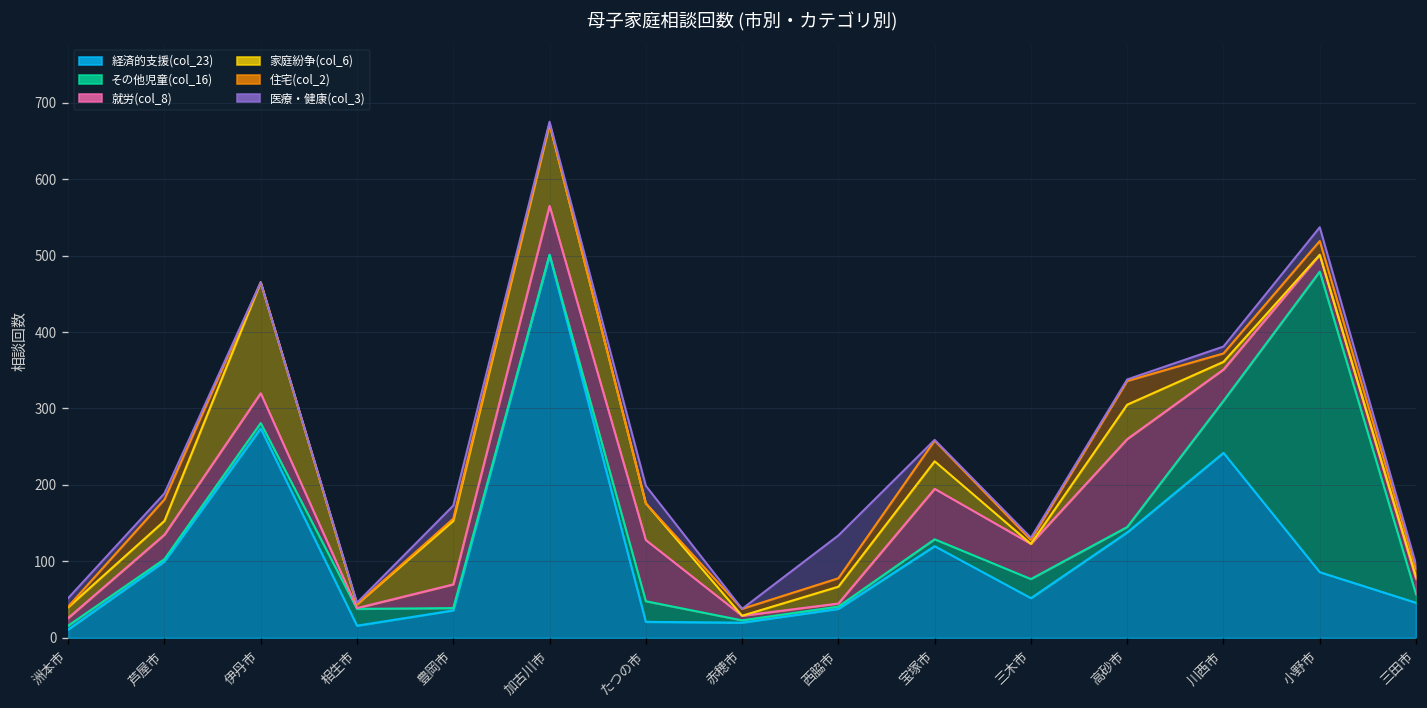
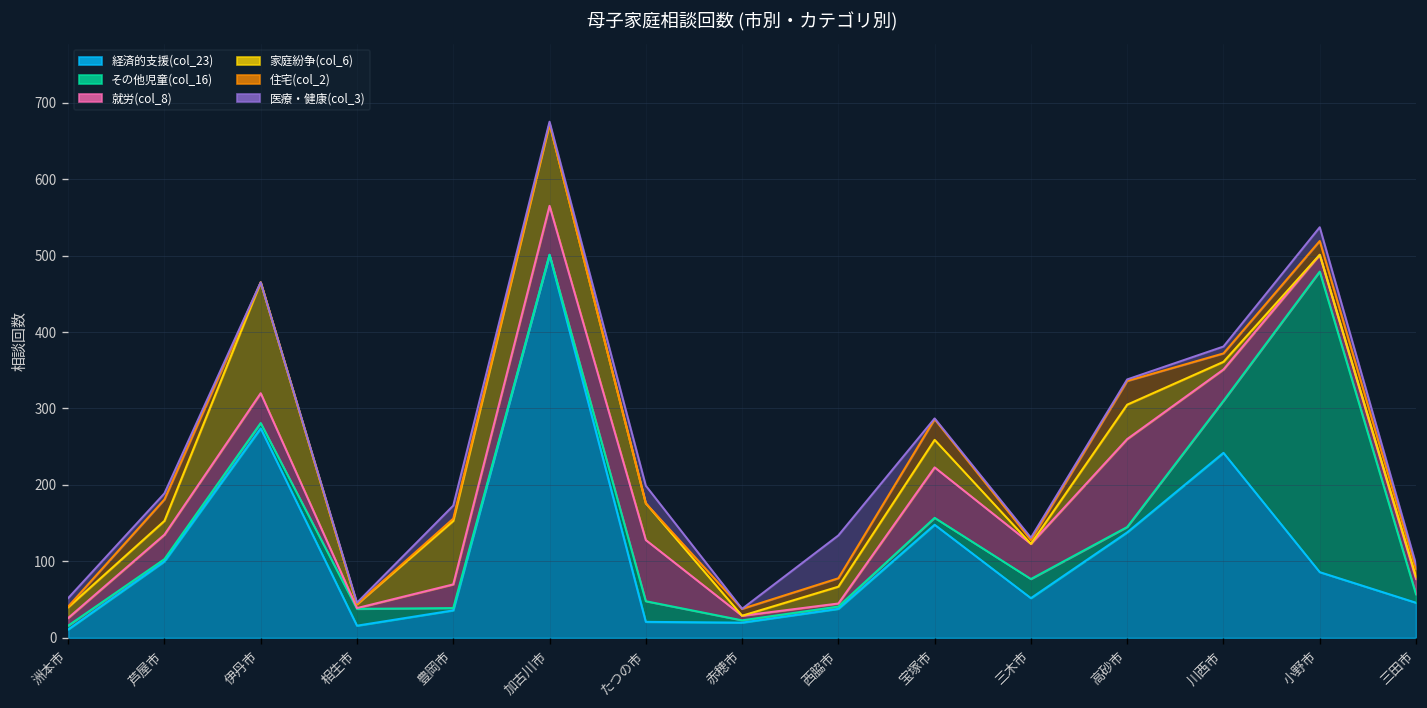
経済的支援(col_23), 宝塚市: 120 -> 150
